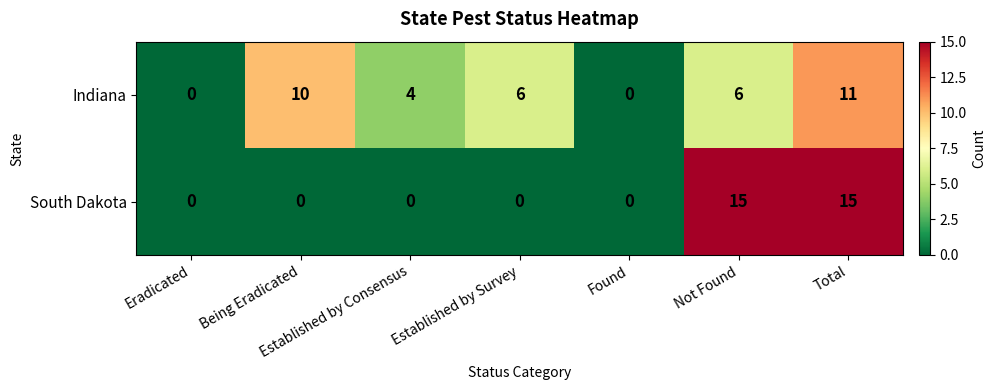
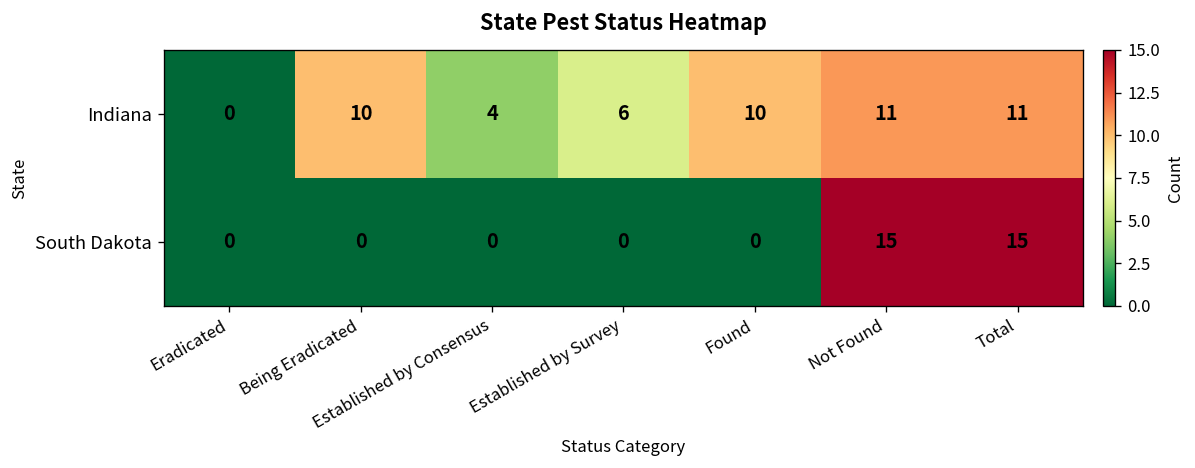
Indiana, Found: 0 -> 10
Indiana, Not Found: 6 -> 11
